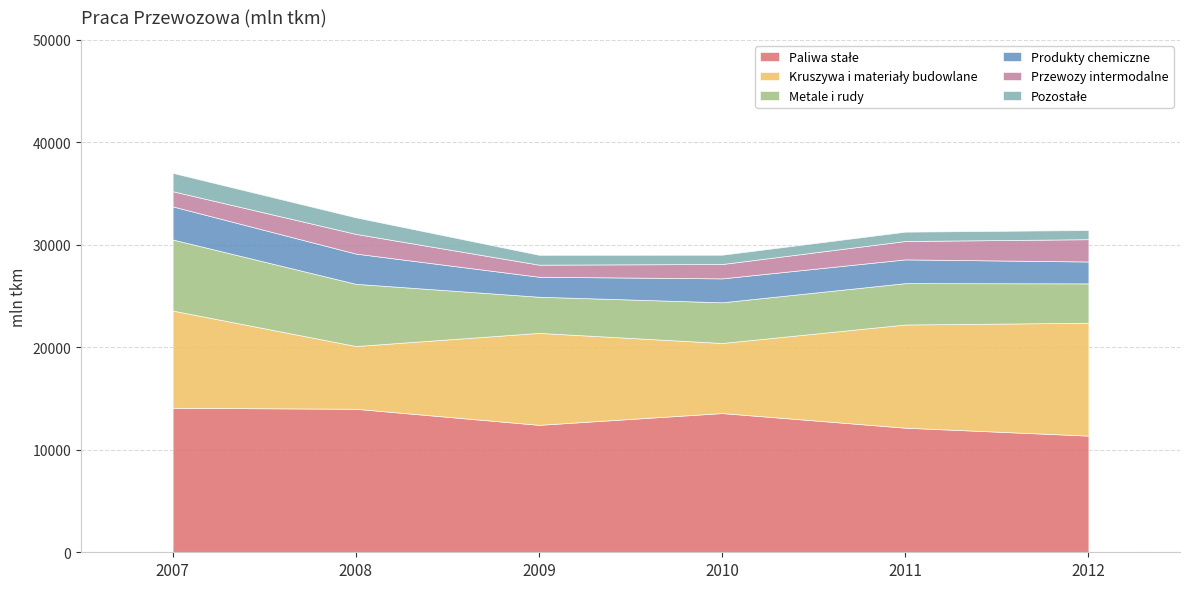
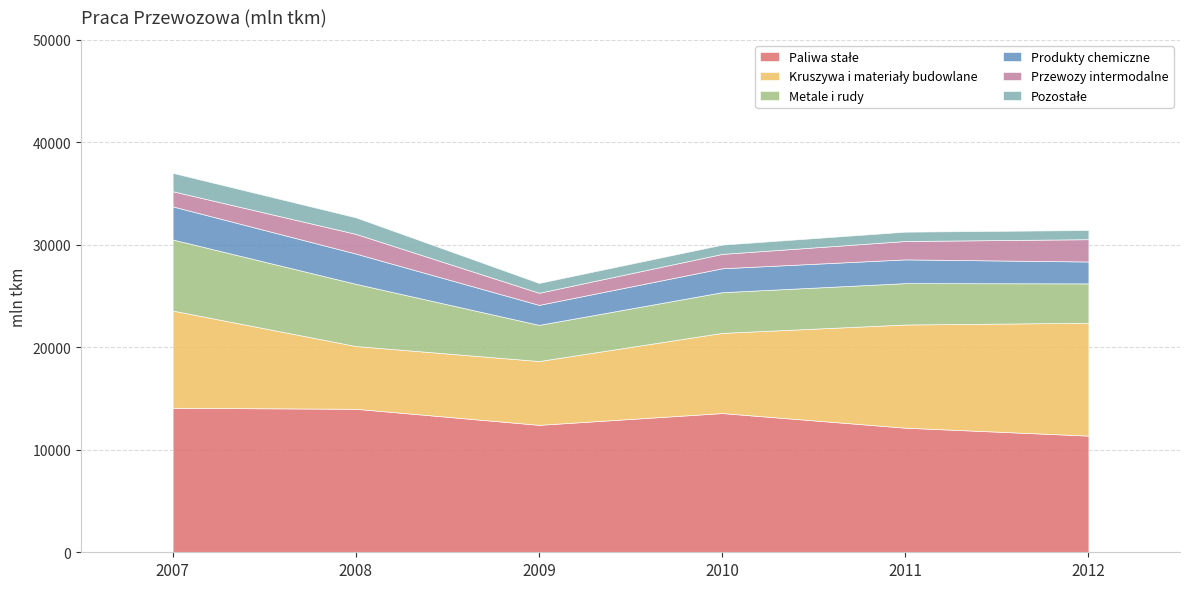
Kruszywa i materiały budowlane, 2009: 9000 -> 6200
Kruszywa i materiały budowlane, 2010: 6800 -> 7800
